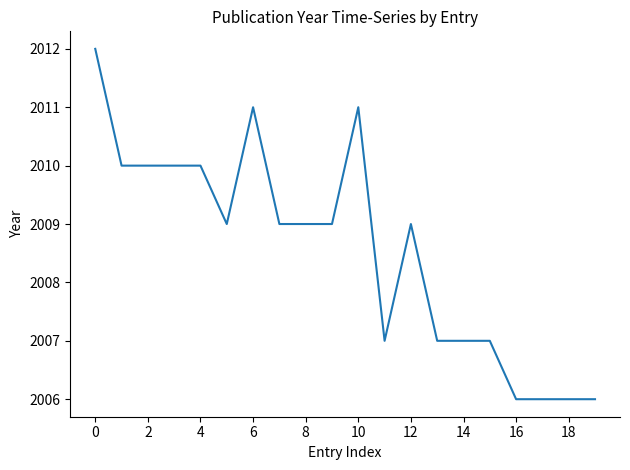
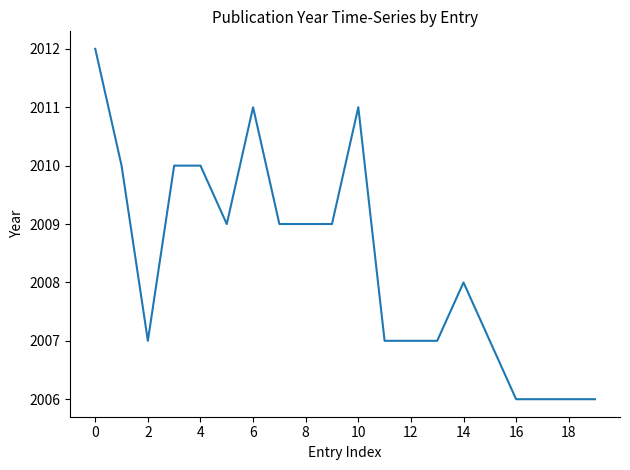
2: 2010 -> 2007
12: 2009 -> 2007
14: 2007 -> 2008
